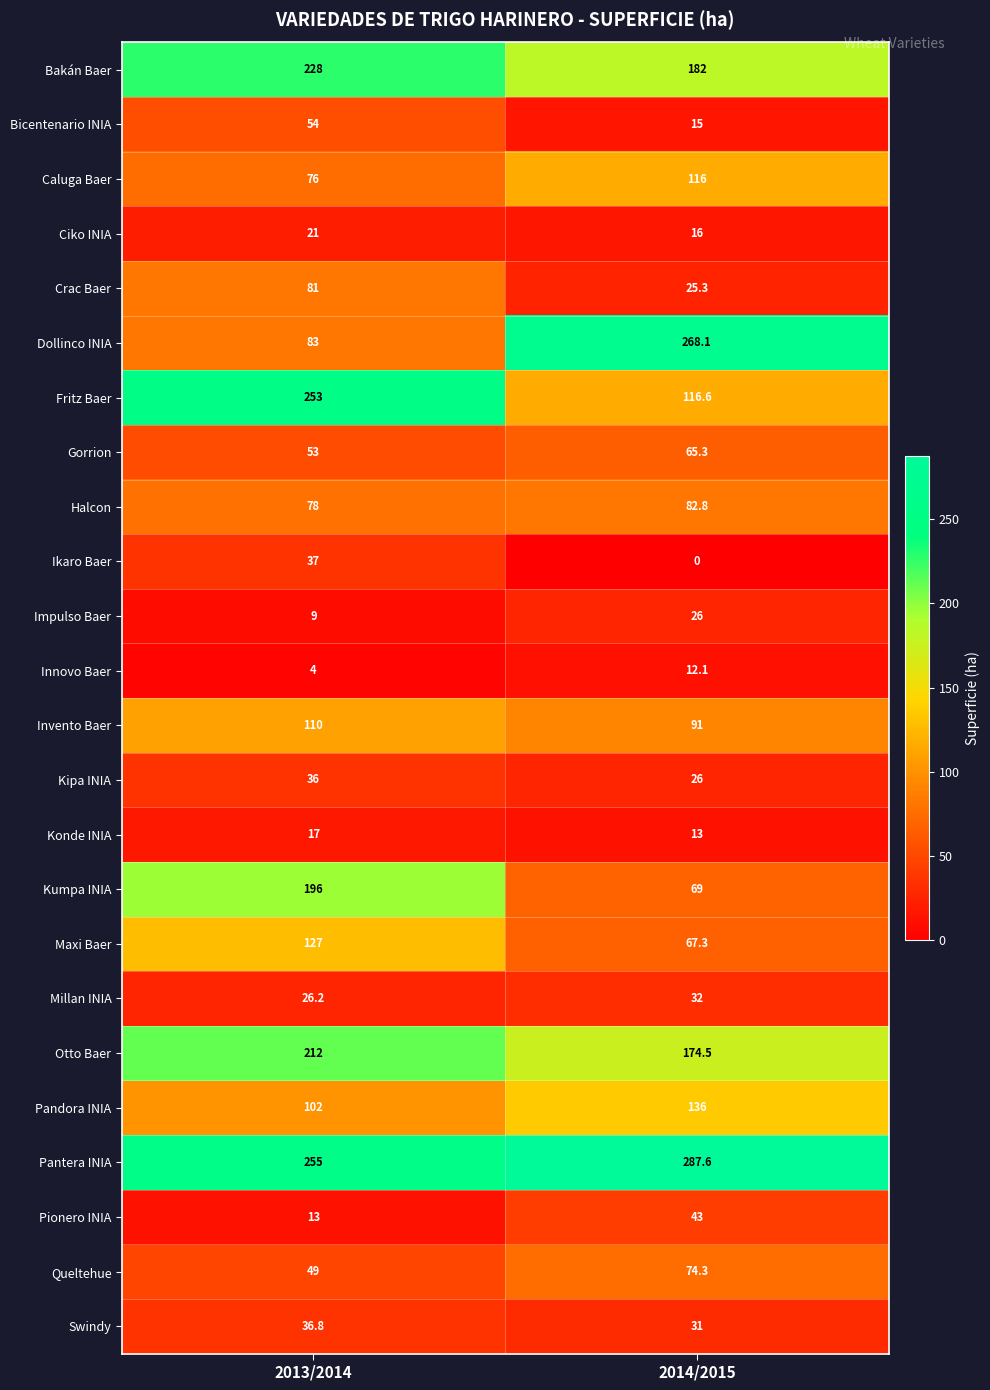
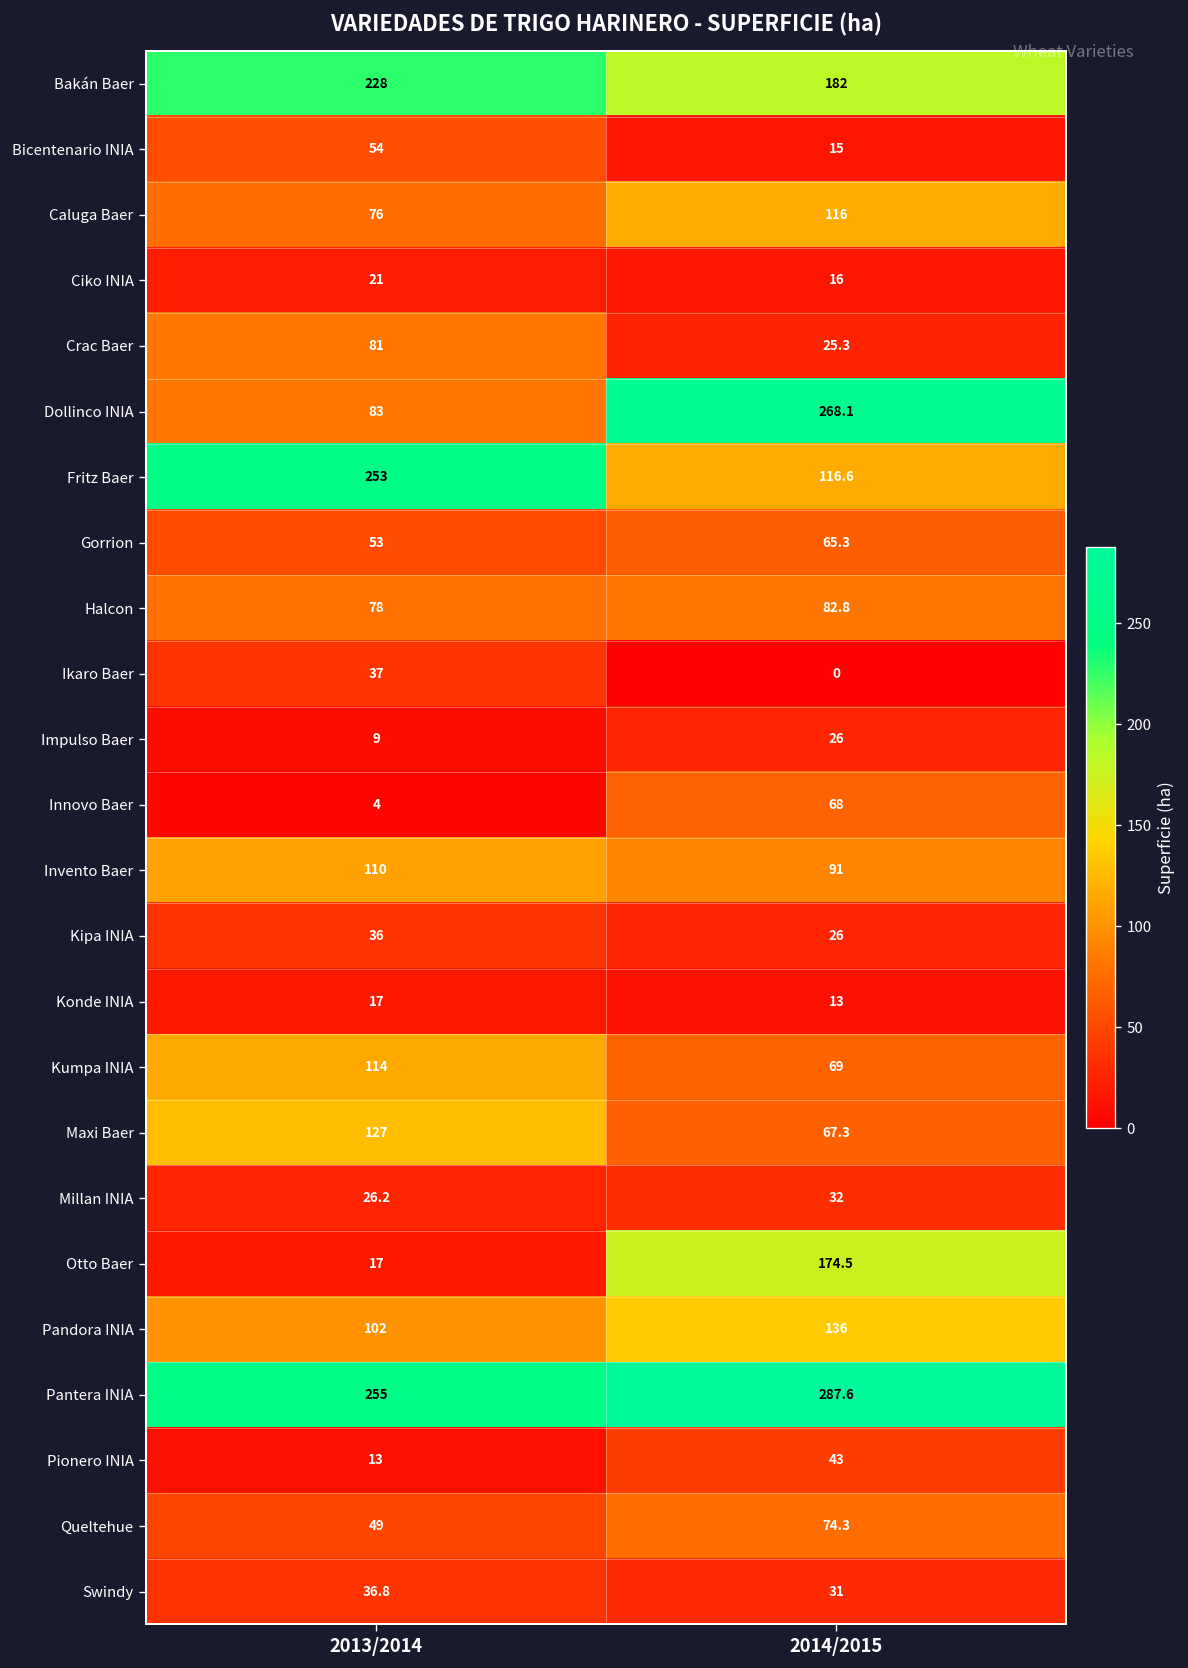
Innovo Baer, 2014/2015: 12.1 -> 68
Kumpa INIA, 2013/2014: 196 -> 114
Otto Baer, 2013/2014: 212 -> 17
